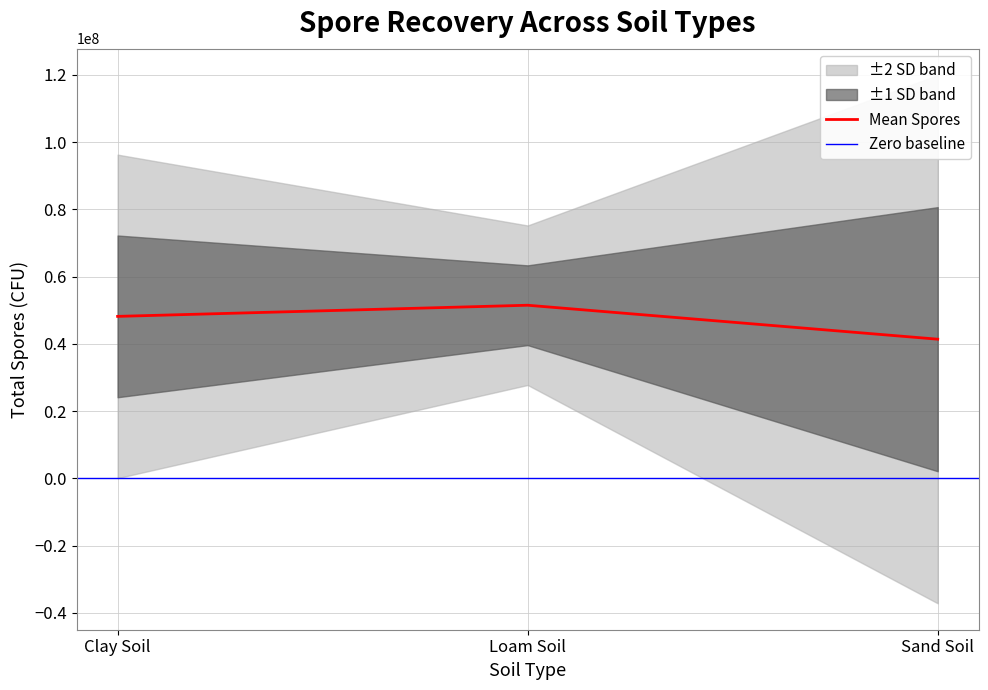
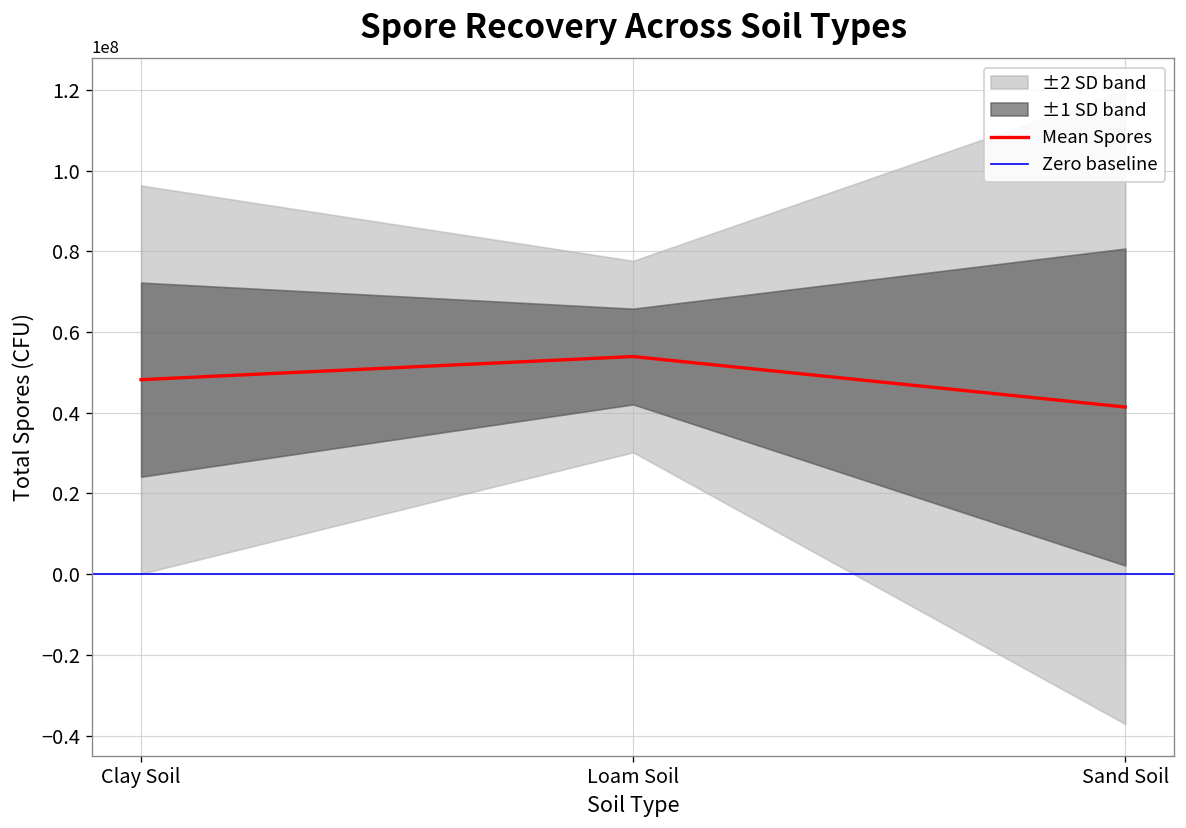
Mean Spores, Loam Soil: 51000000 -> 54000000
